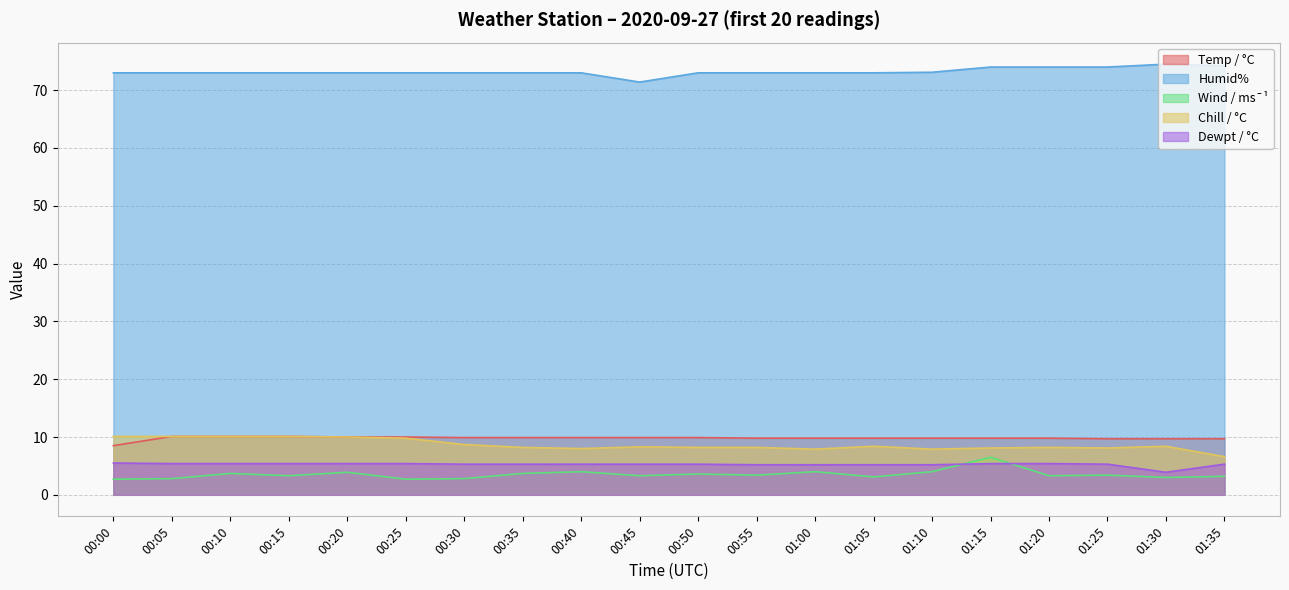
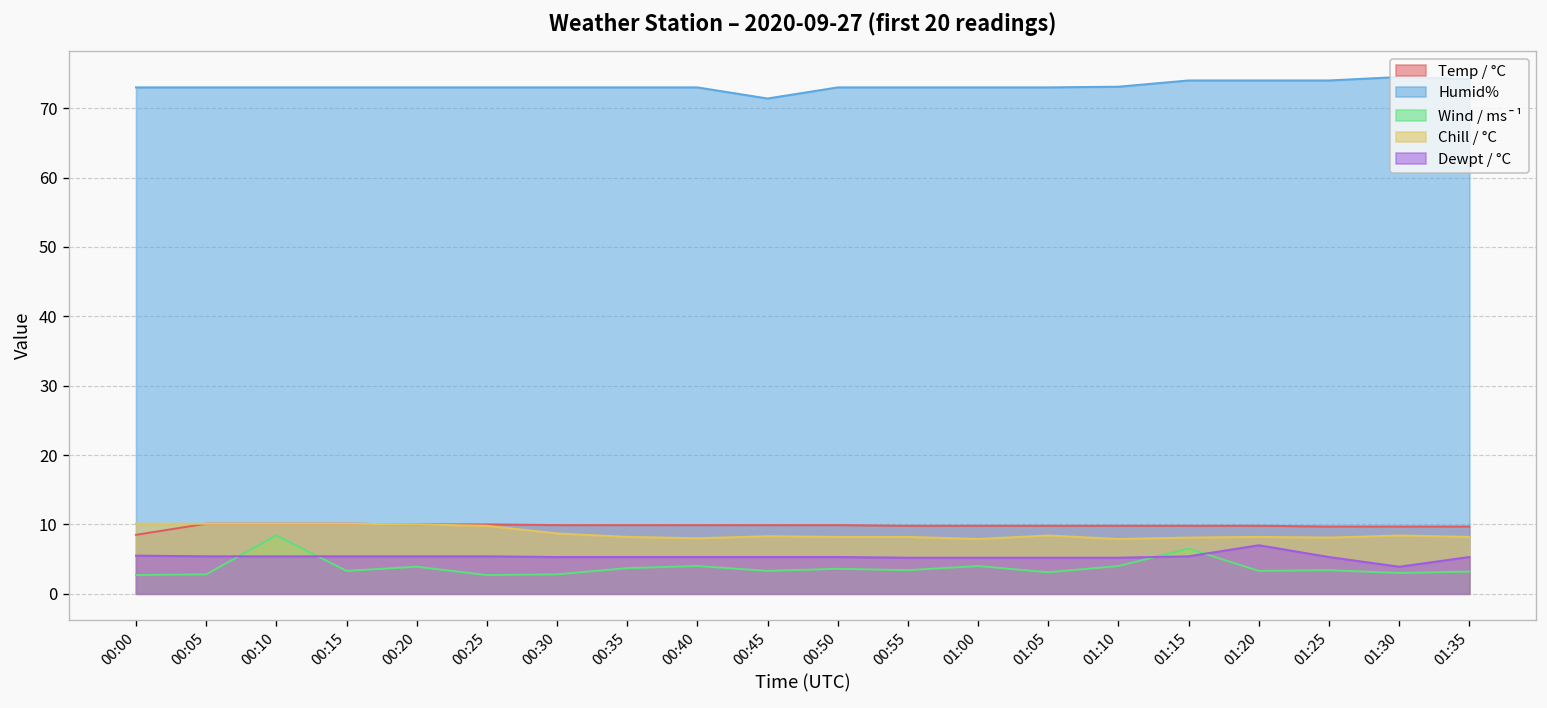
Wind / ms¯¹, 00:10: 4 -> 8
Dewpt / °C, 01:20: 5 -> 7
Chill / °C, 01:35: 7 -> 8
